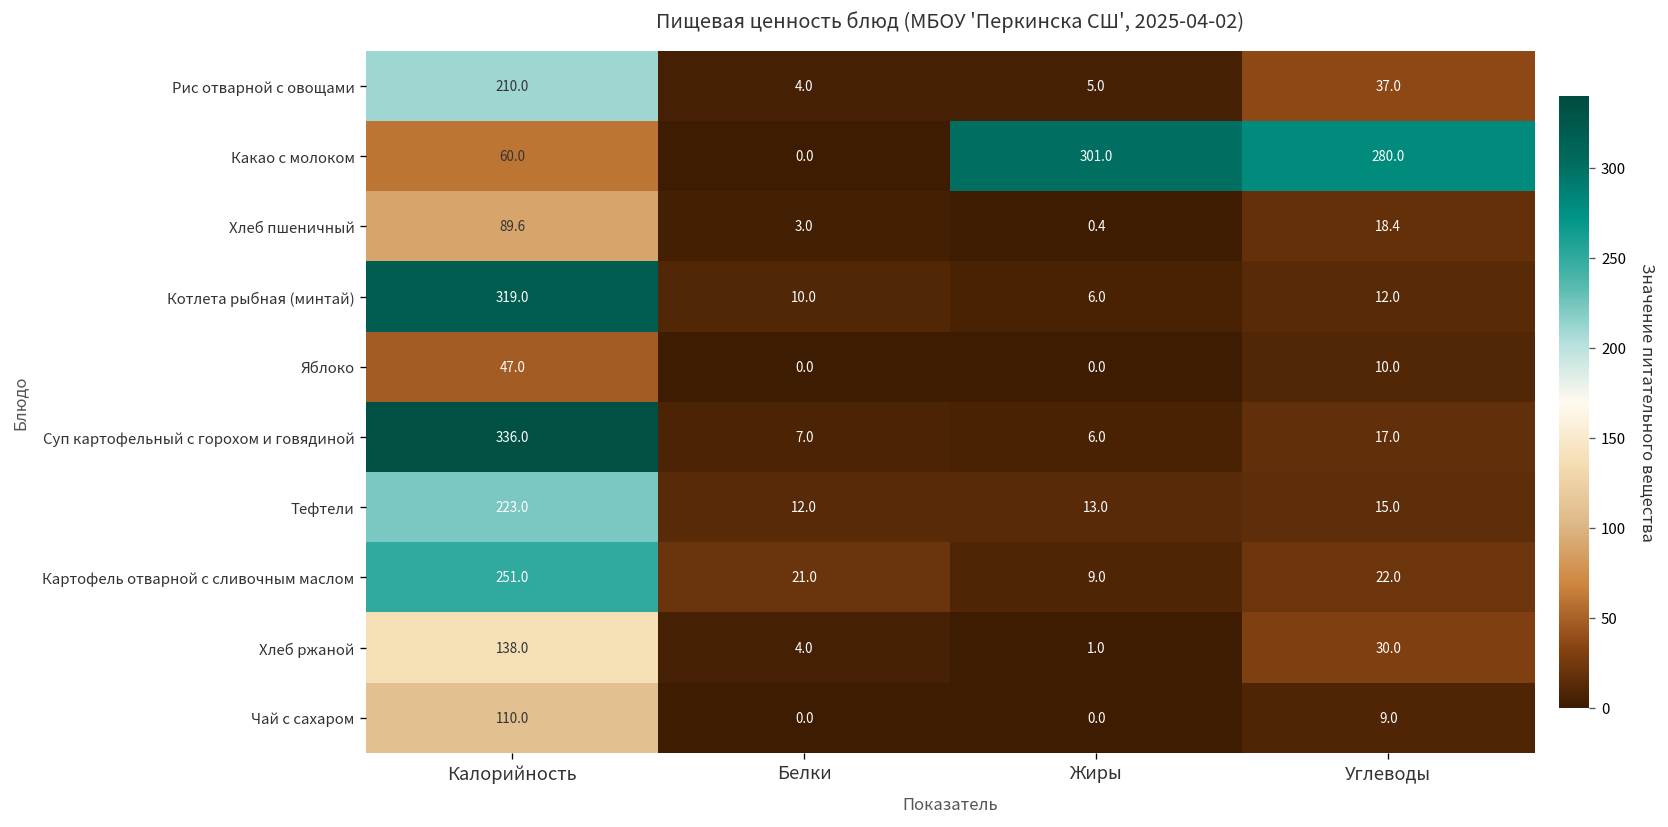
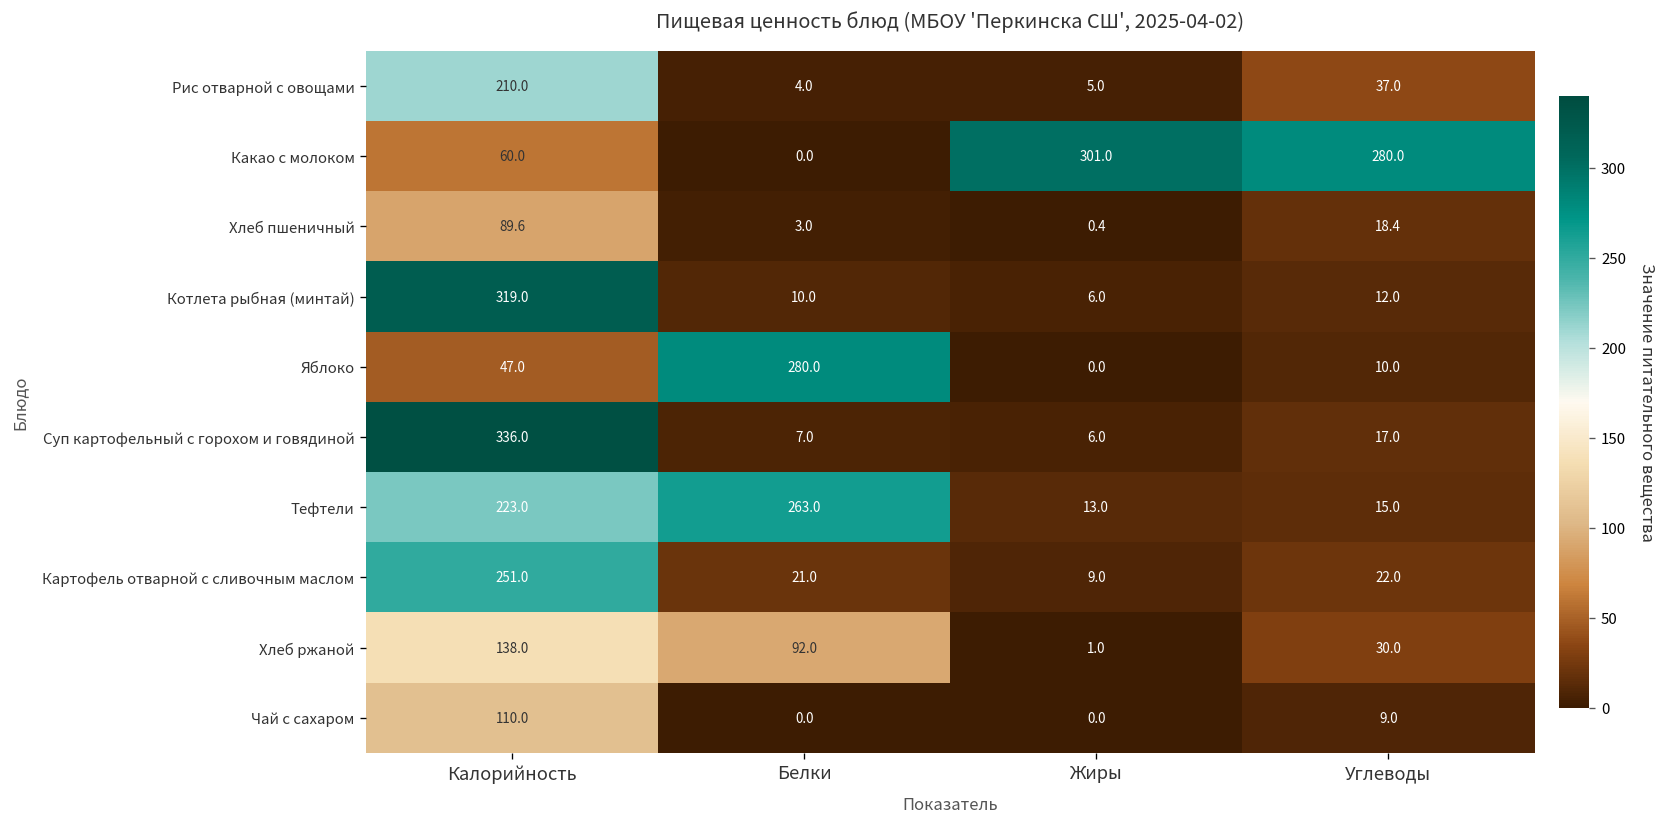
Яблоко, Белки: 0.0 -> 280.0
Тефтели, Белки: 12.0 -> 263.0
Хлеб ржаной, Белки: 4.0 -> 92.0
